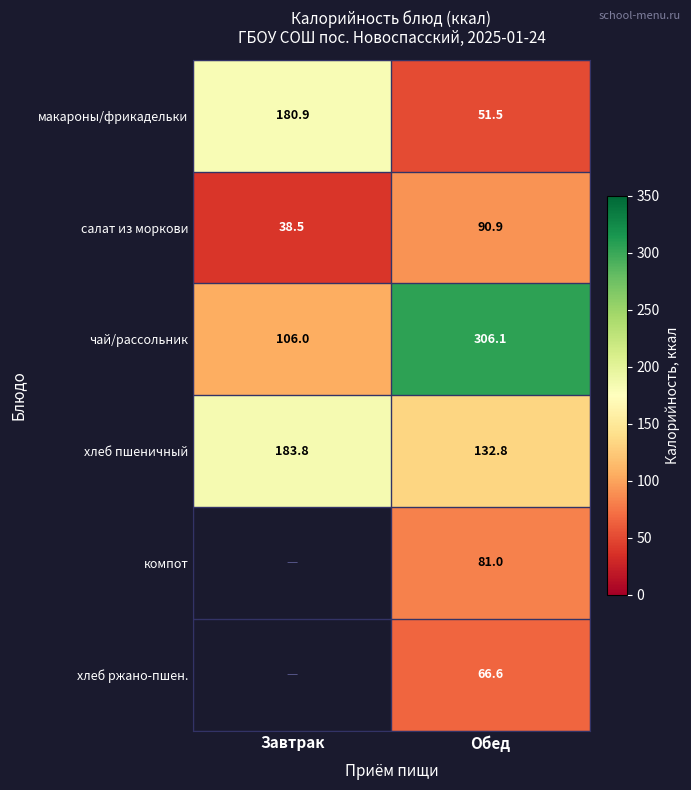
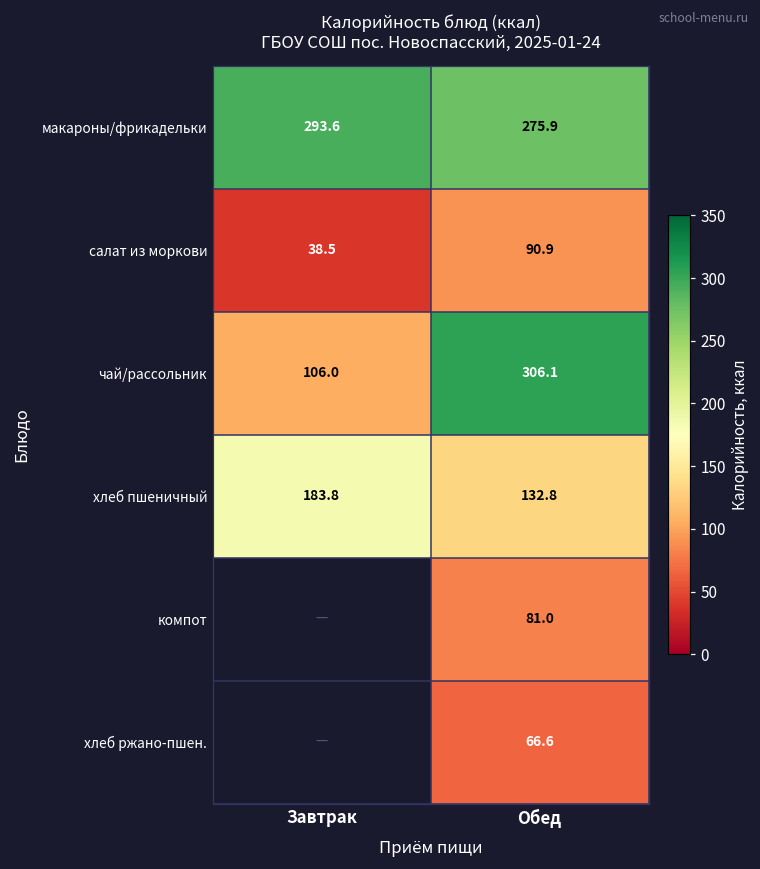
макароны/фрикадельки, Завтрак: 180.9 -> 293.6
макароны/фрикадельки, Обед: 51.5 -> 275.9
